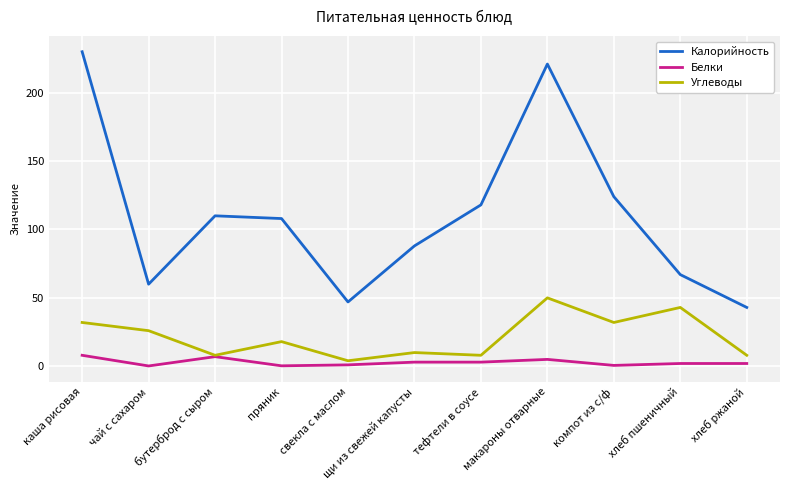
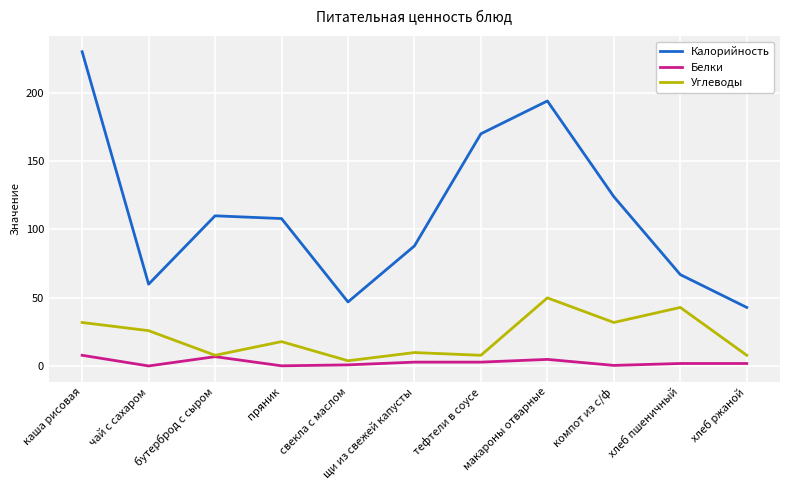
Калорийность, тефтели в соусе: 118 -> 170
Калорийность, макароны отварные: 221 -> 194
